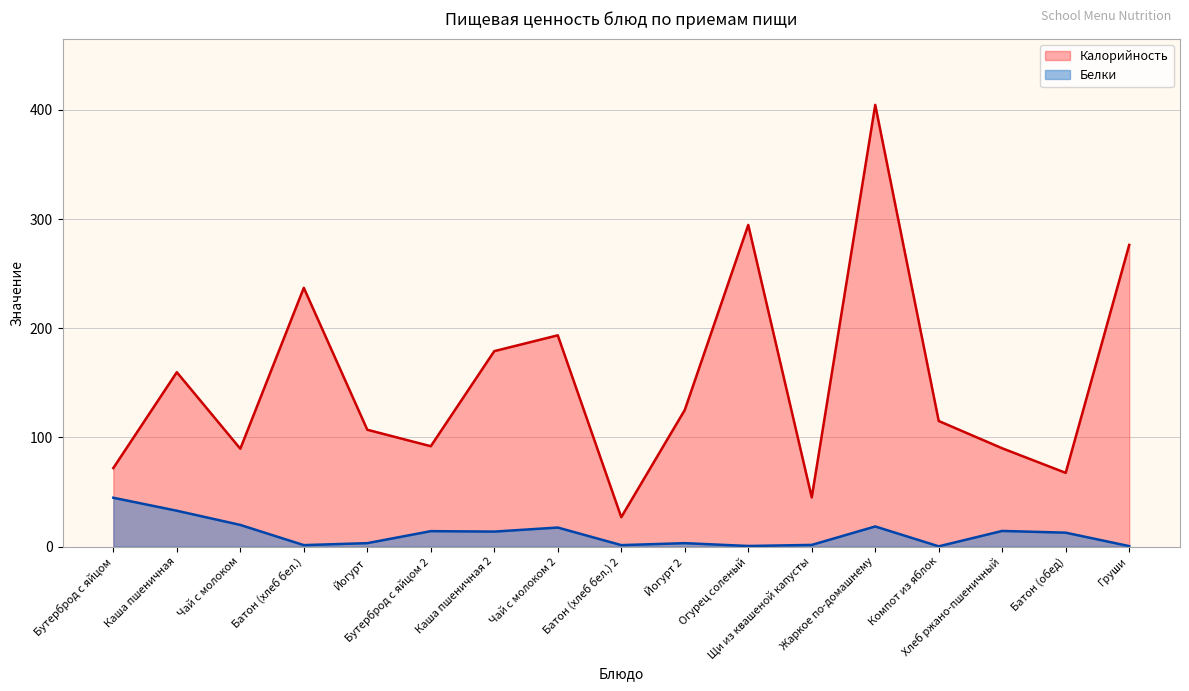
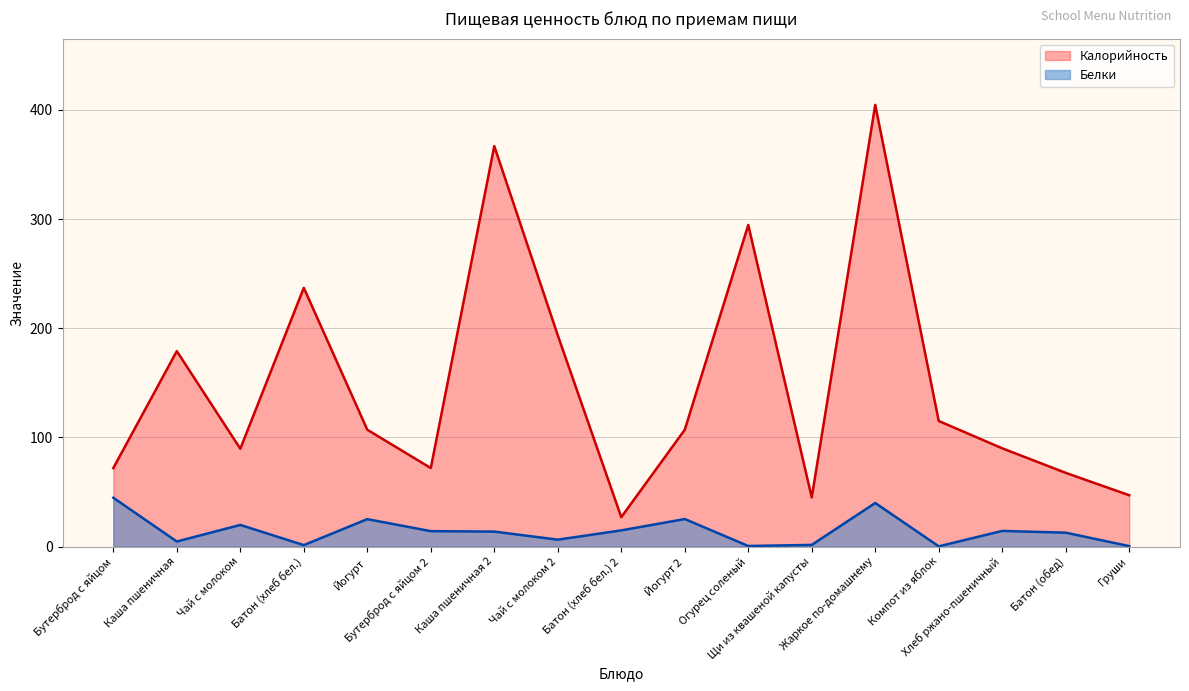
Калорийность, Каша пшеничная: 160 -> 179
Белки, Каша пшеничная: 33 -> 5
Белки, Йогурт: 3 -> 25
Калорийность, Бутерброд с яйцом 2: 92 -> 72
Калорийность, Каша пшеничная 2: 179 -> 367
Белки, Чай с молоком 2: 17 -> 6
Белки, Батон (хлеб бел.) 2: 1 -> 15
Калорийность, Йогурт 2: 125 -> 107
Белки, Йогурт 2: 3 -> 25
Белки, Жаркое по-домашнему: 18 -> 40
Калорийность, Груши: 276 -> 47
